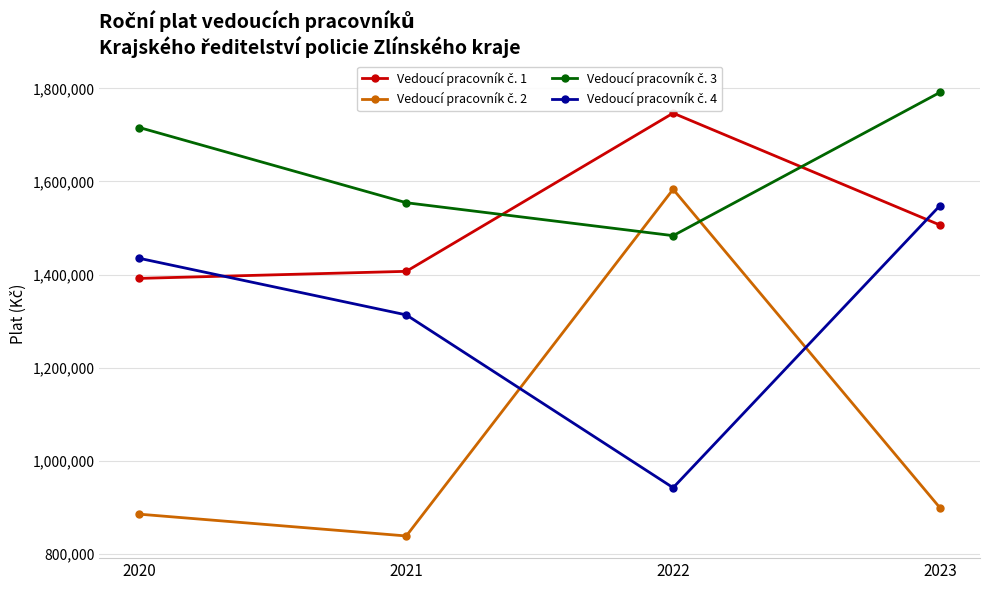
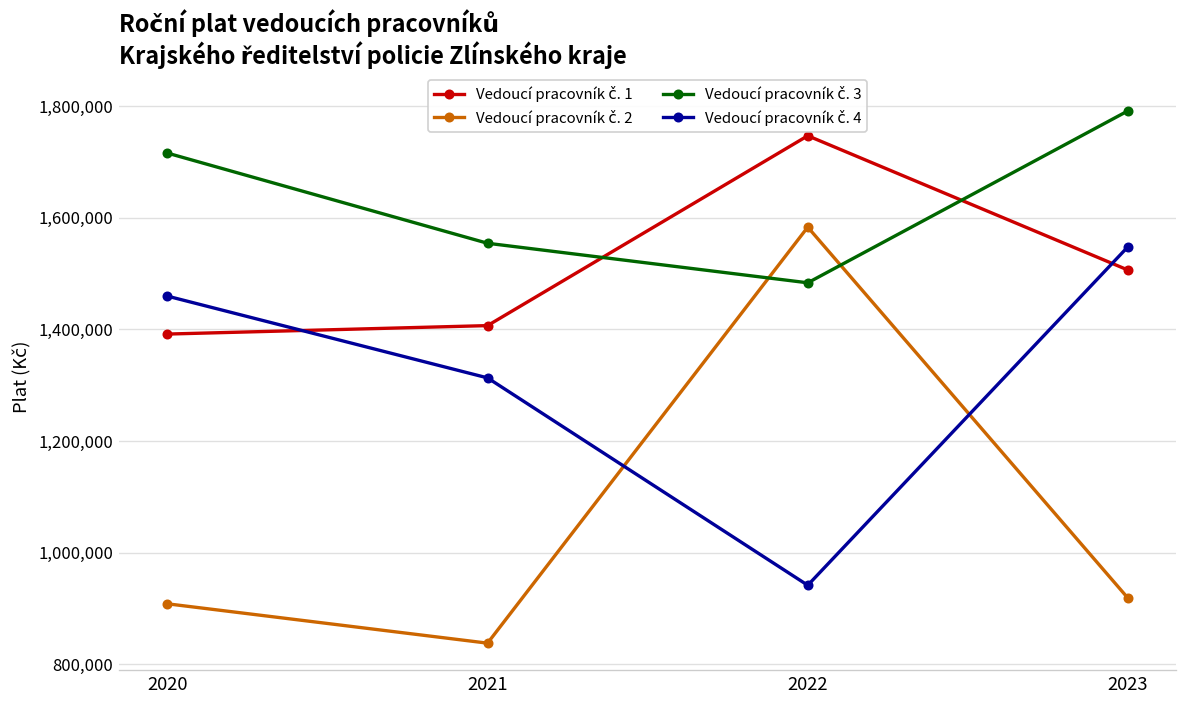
Vedoucí pracovník č. 2, 2020: 880,000 -> 910,000
Vedoucí pracovník č. 4, 2020: 1,430,000 -> 1,460,000
Vedoucí pracovník č. 2, 2023: 900,000 -> 920,000
